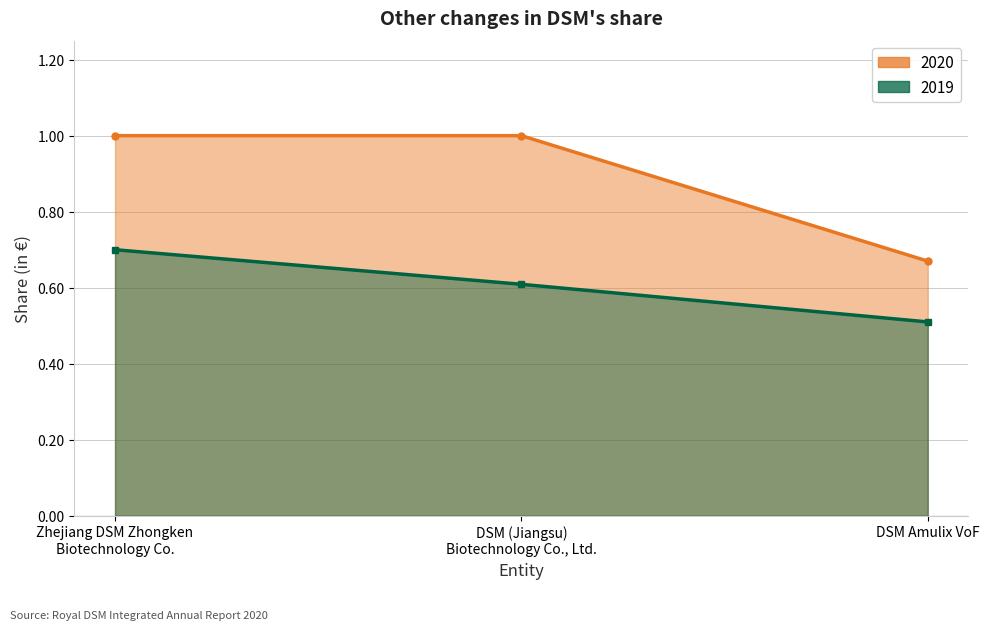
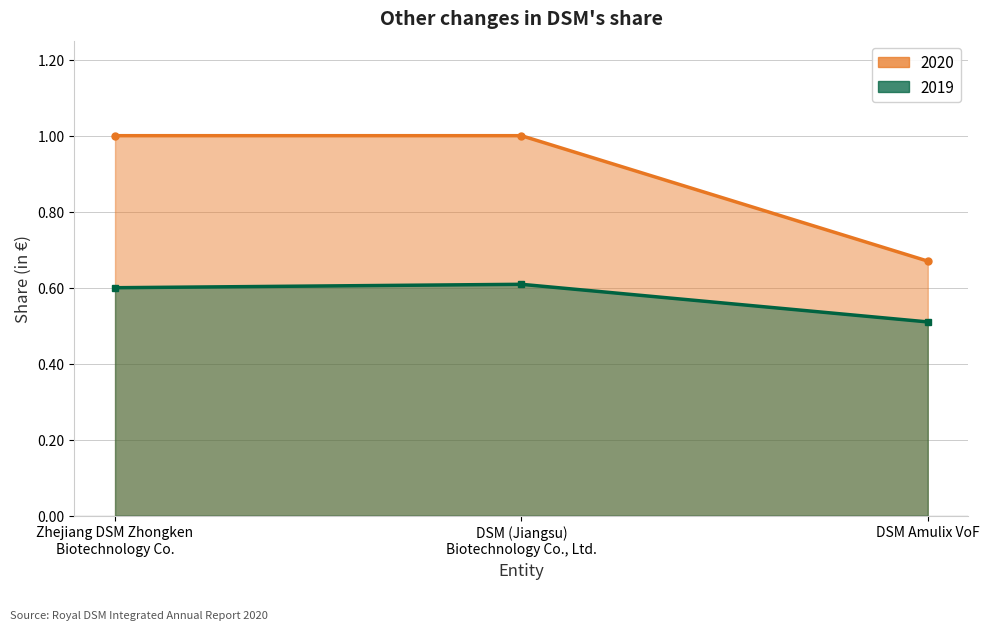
2019, Zhejiang DSM Zhongken Biotechnology Co.: 0.7 -> 0.6
